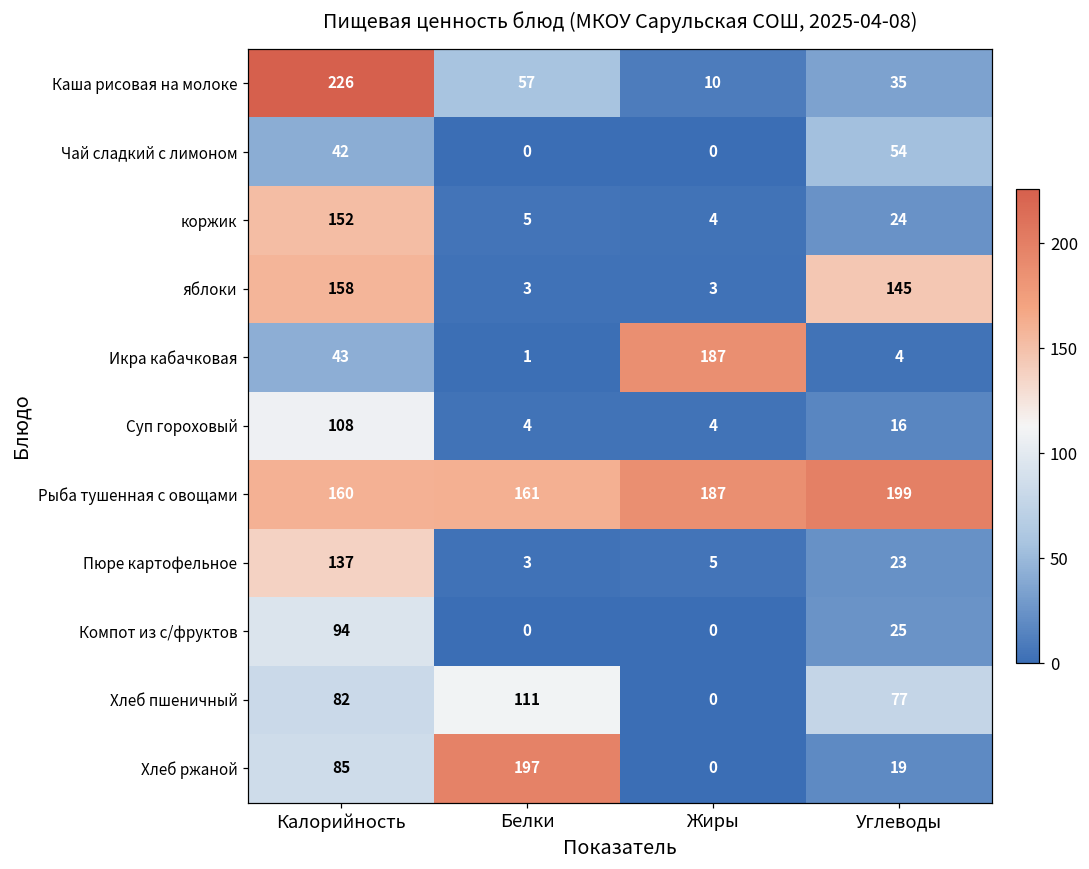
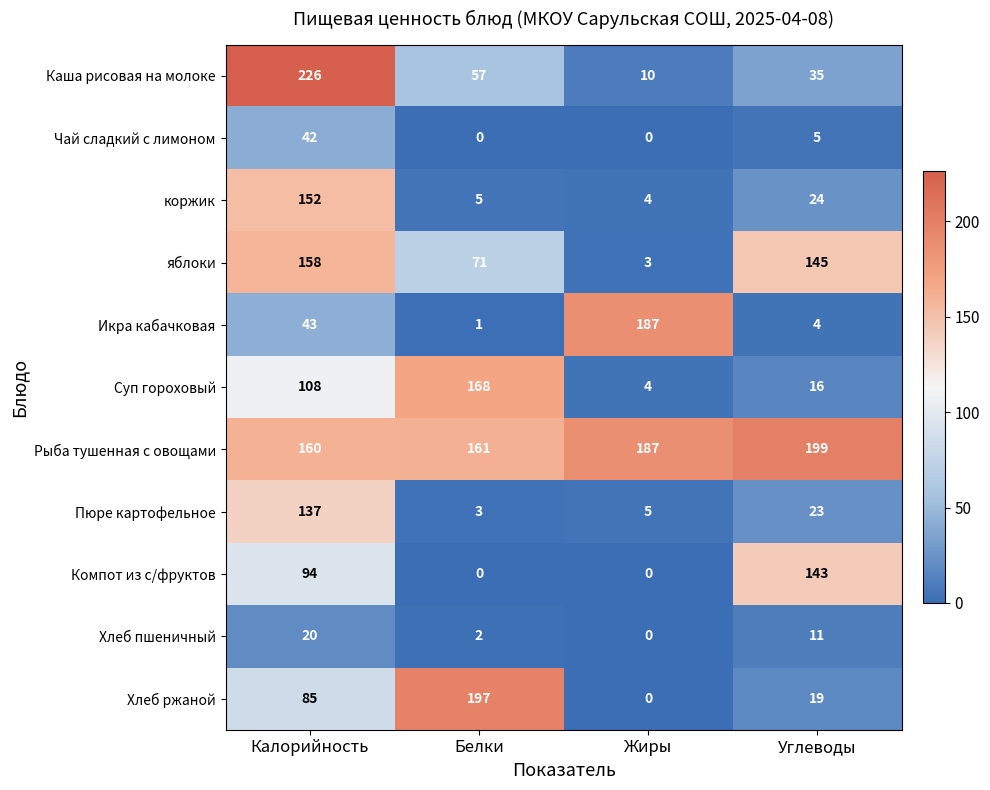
Чай сладкий с лимоном, Углеводы: 54 -> 5
яблоки, Белки: 3 -> 71
Суп гороховый, Белки: 4 -> 168
Компот из с/фруктов, Углеводы: 25 -> 143
Хлеб пшеничный, Калорийность: 82 -> 20
Хлеб пшеничный, Белки: 111 -> 2
Хлеб пшеничный, Углеводы: 77 -> 11
